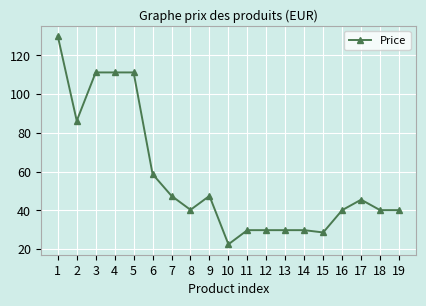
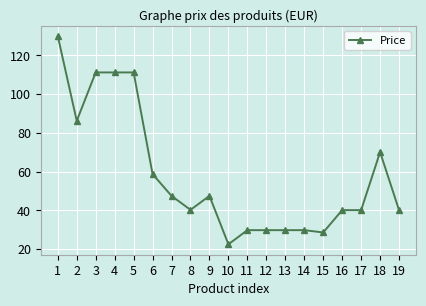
17: 46 -> 40
18: 40 -> 70
